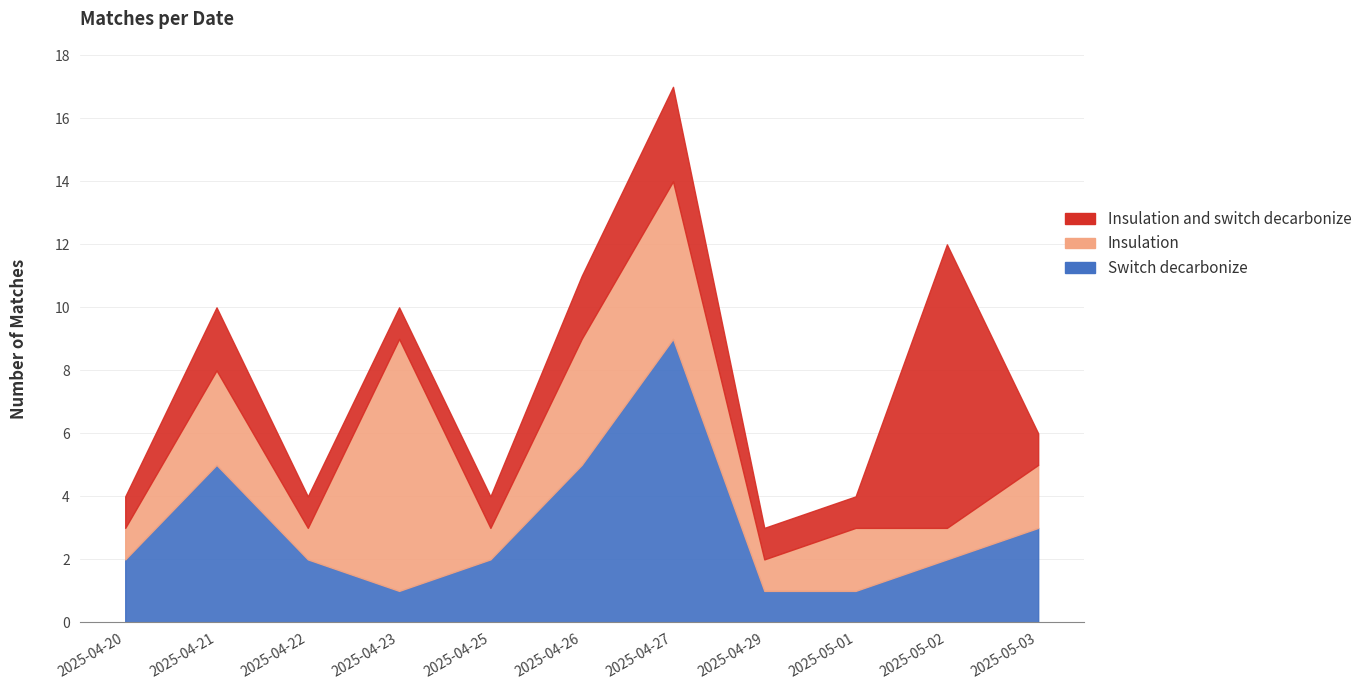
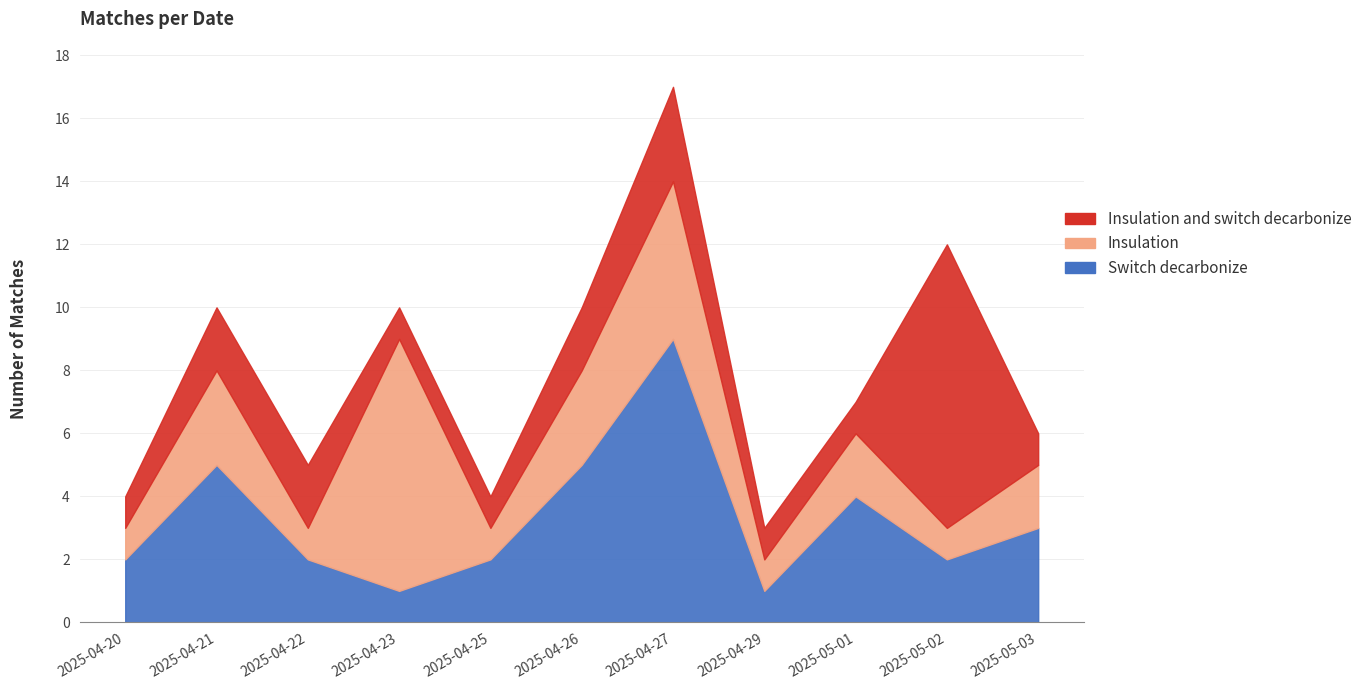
Insulation and switch decarbonize, 2025-04-22: 1 -> 2
Insulation, 2025-04-26: 4 -> 3
Switch decarbonize, 2025-05-01: 1 -> 4
